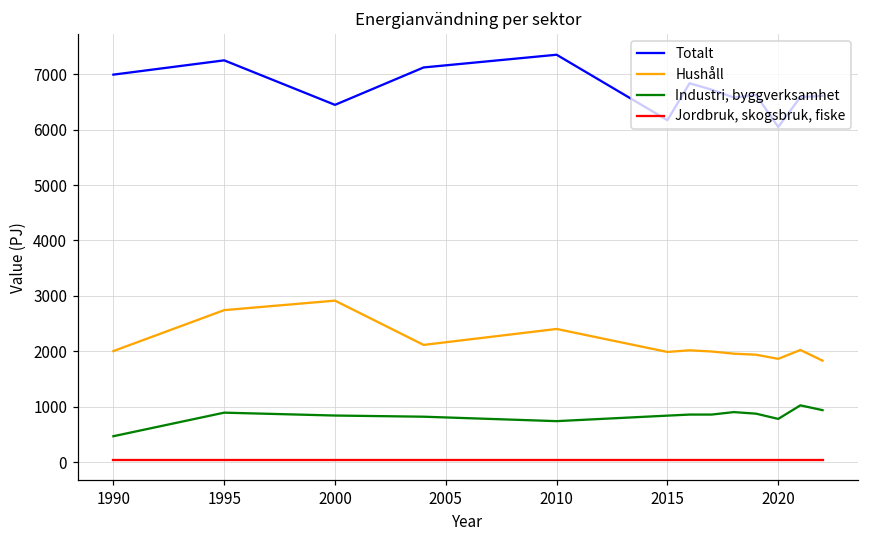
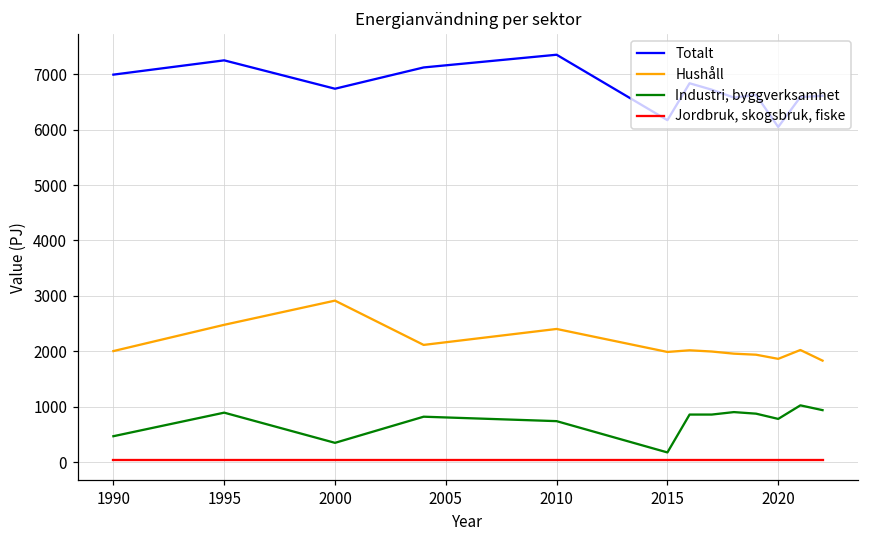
Hushåll, 1995: 2700 -> 2500
Totalt, 2000: 6400 -> 6700
Industri, byggverksamhet, 2000: 800 -> 300
Industri, byggverksamhet, 2015: 800 -> 200
